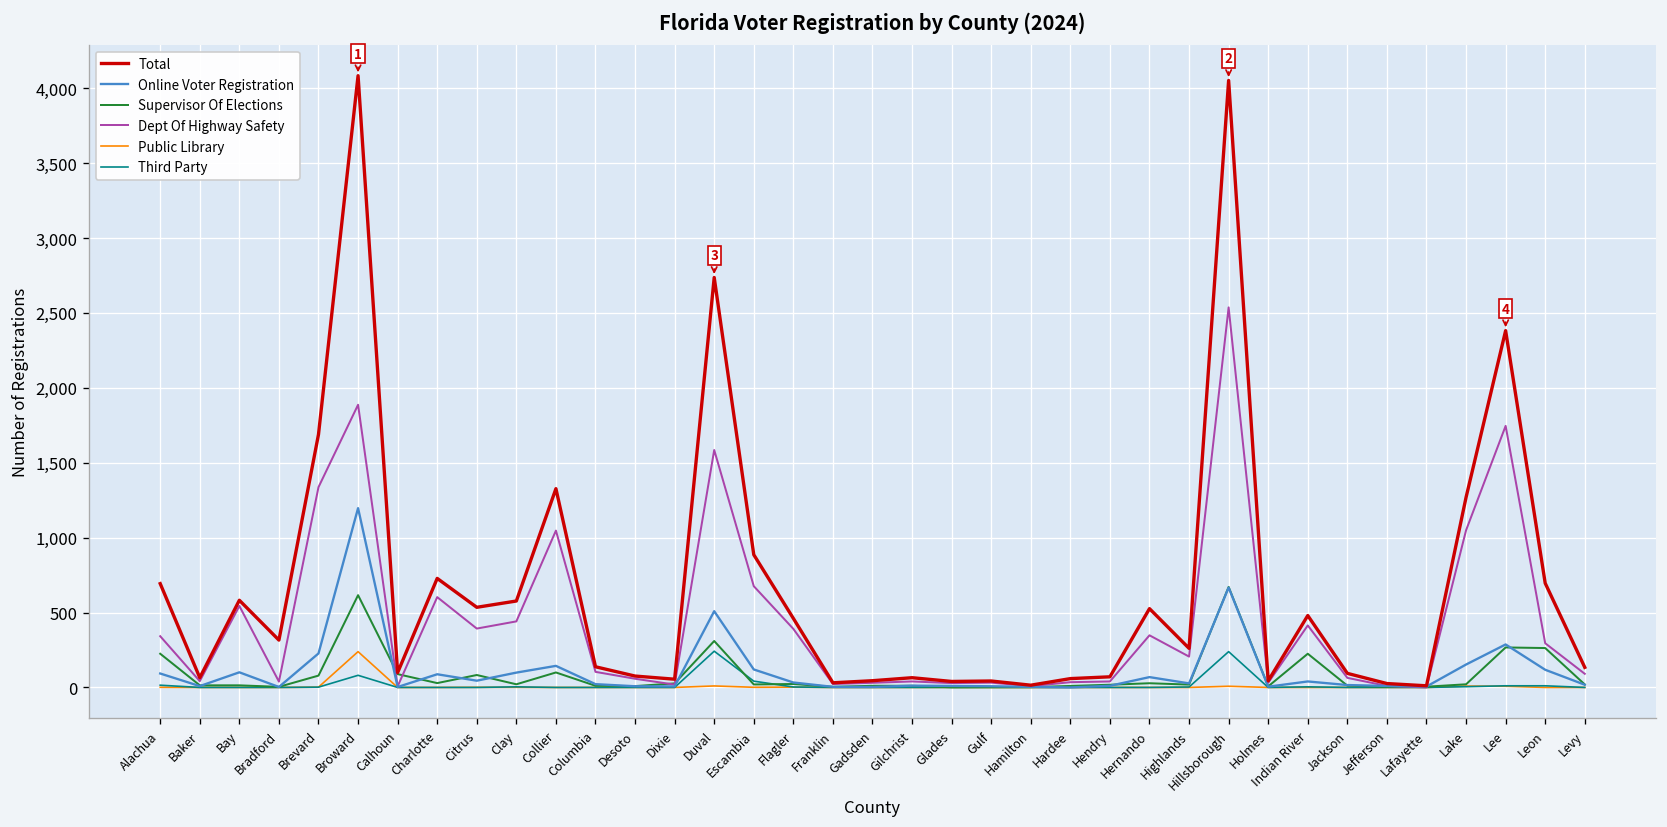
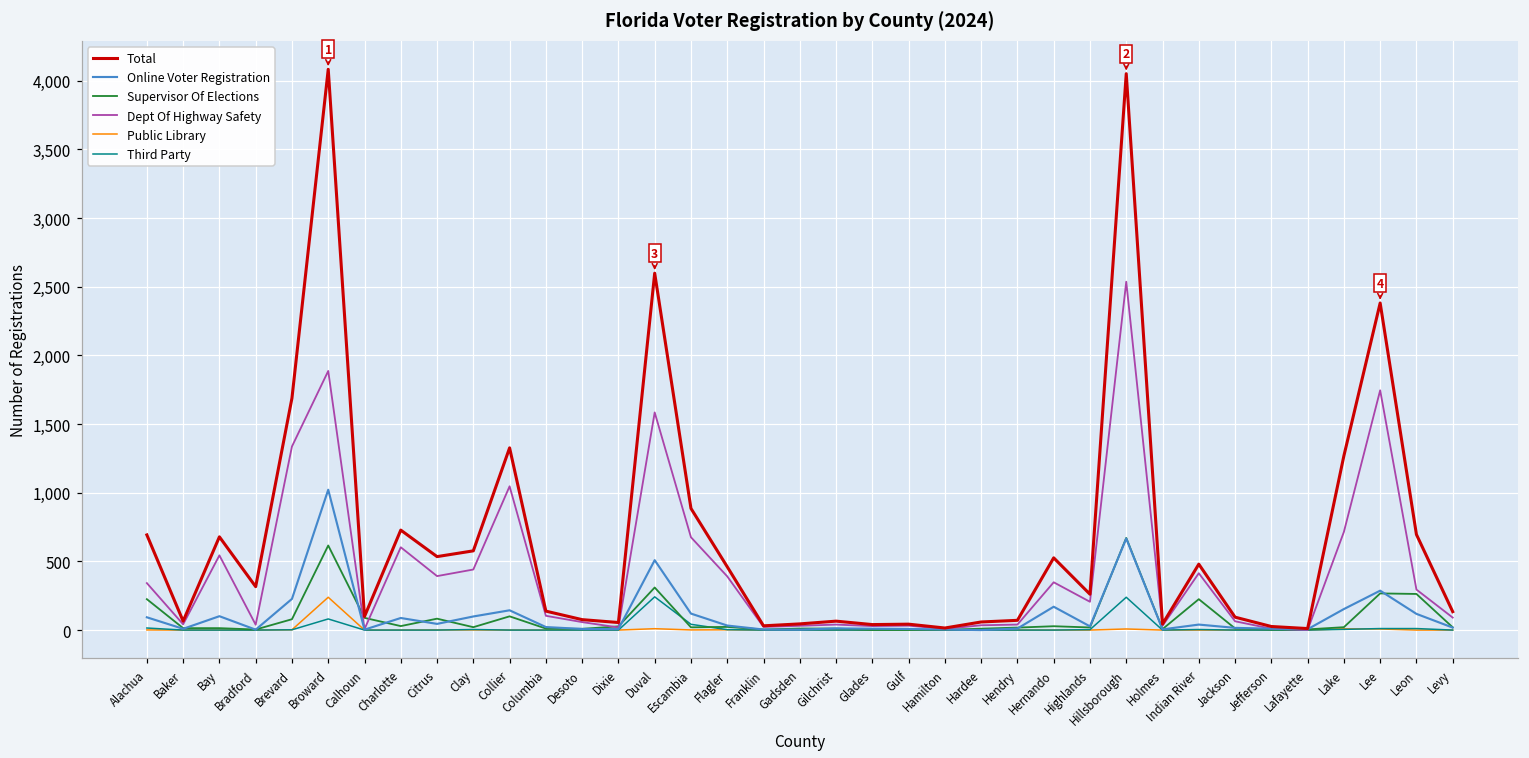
Total, Bay: 580 -> 680
Online Voter Registration, Broward: 1,200 -> 1,020
Total, Duval: 2,740 -> 2,600
Online Voter Registration, Hernando: 70 -> 170
Dept Of Highway Safety, Lake: 1,050 -> 720
